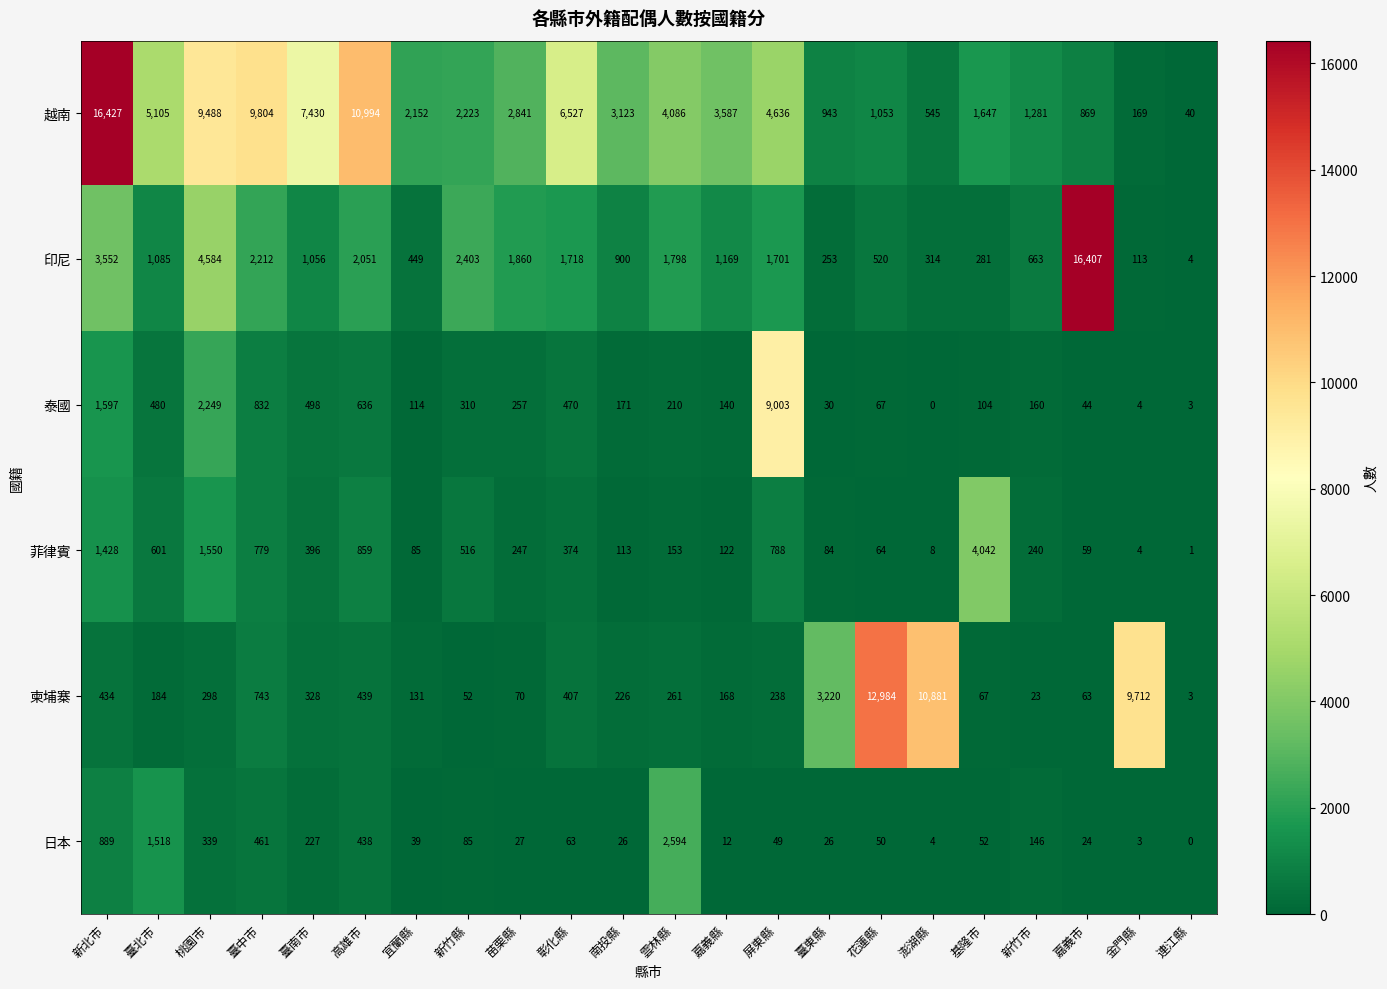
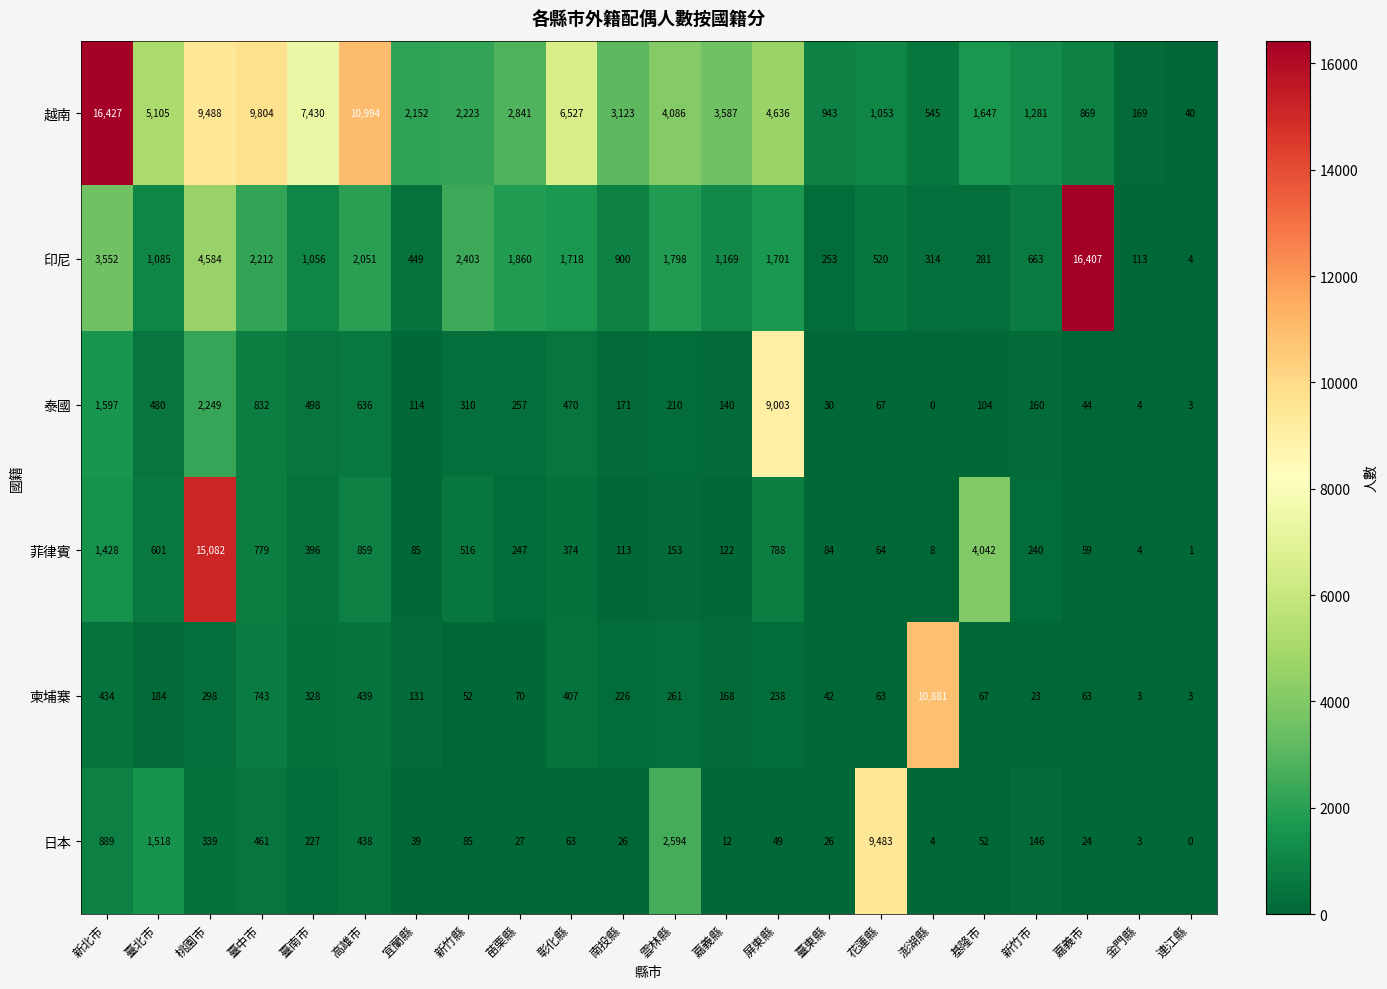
菲律賓, 桃園市: 1,550 -> 15,082
柬埔寨, 臺東縣: 3,220 -> 42
柬埔寨, 花蓮縣: 12,984 -> 63
柬埔寨, 金門縣: 9,712 -> 3
日本, 花蓮縣: 50 -> 9,483
